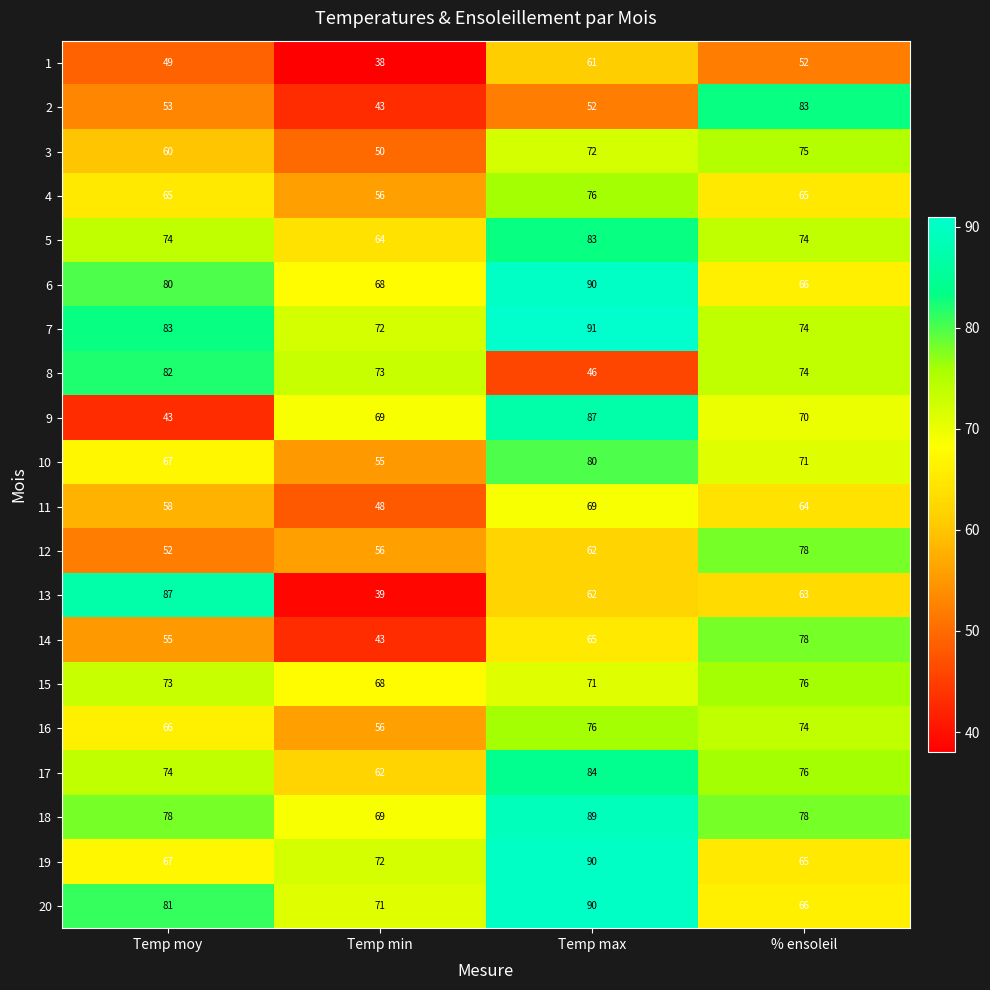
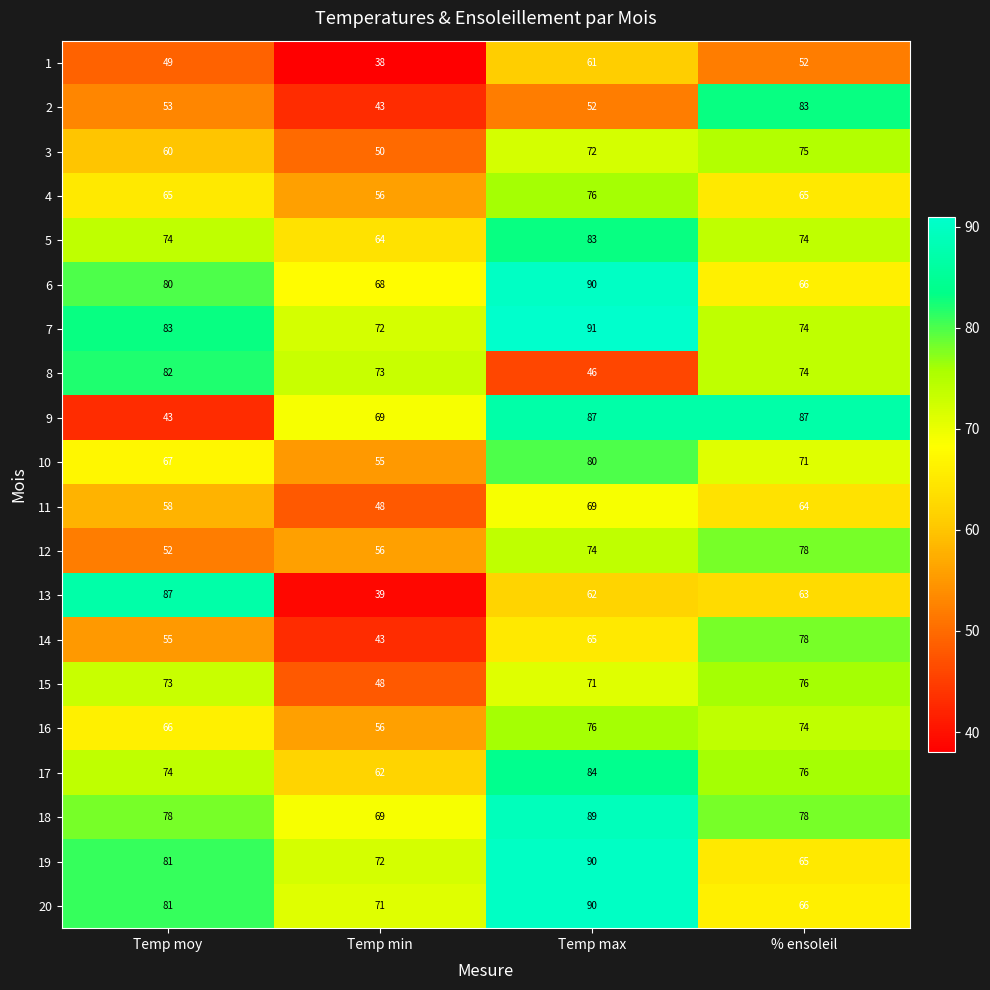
9, % ensoleil: 70 -> 87
12, Temp max: 62 -> 74
15, Temp min: 68 -> 48
19, Temp moy: 67 -> 81
